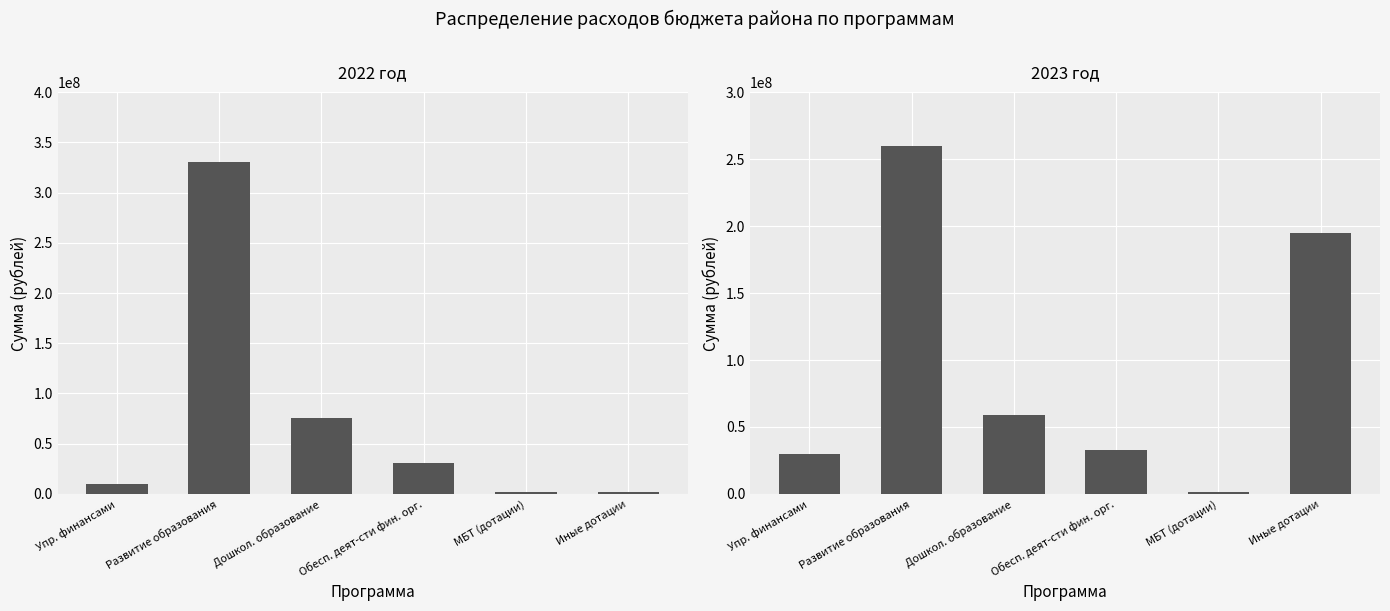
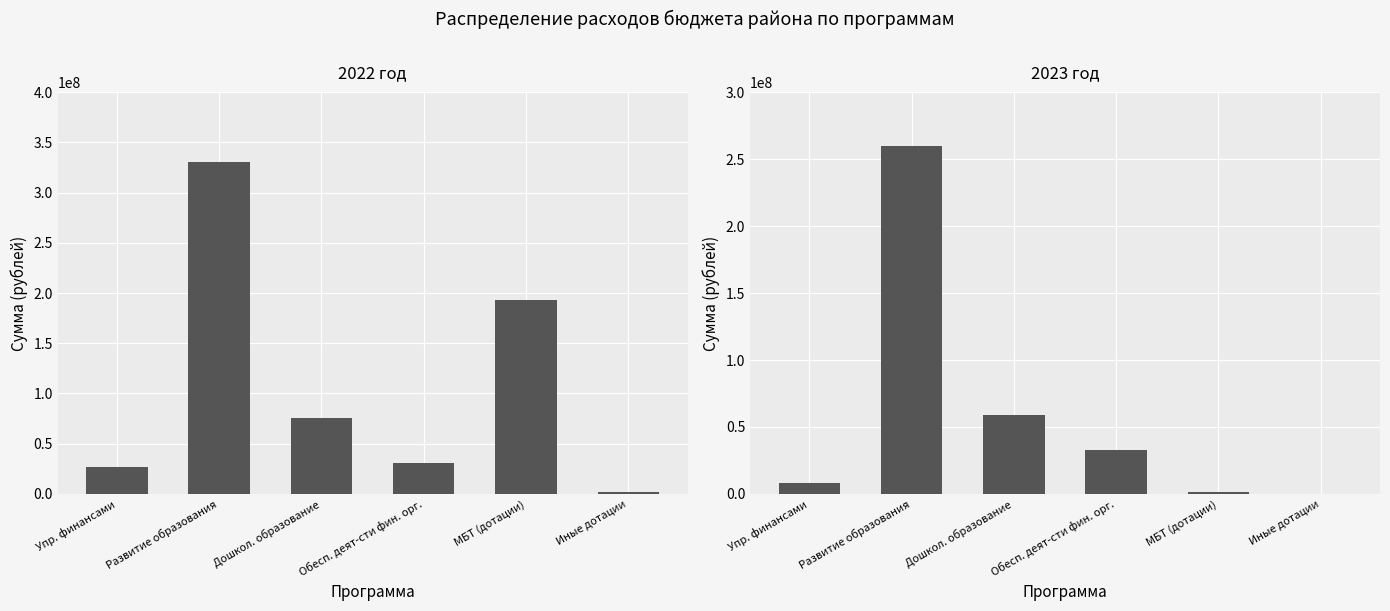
2022 год, Упр. финансами: 10000000 -> 27000000
2022 год, МБТ (дотации): 2000000 -> 193000000
2023 год, Упр. финансами: 30000000 -> 8000000
2023 год, Иные дотации: 195000000 -> 0
